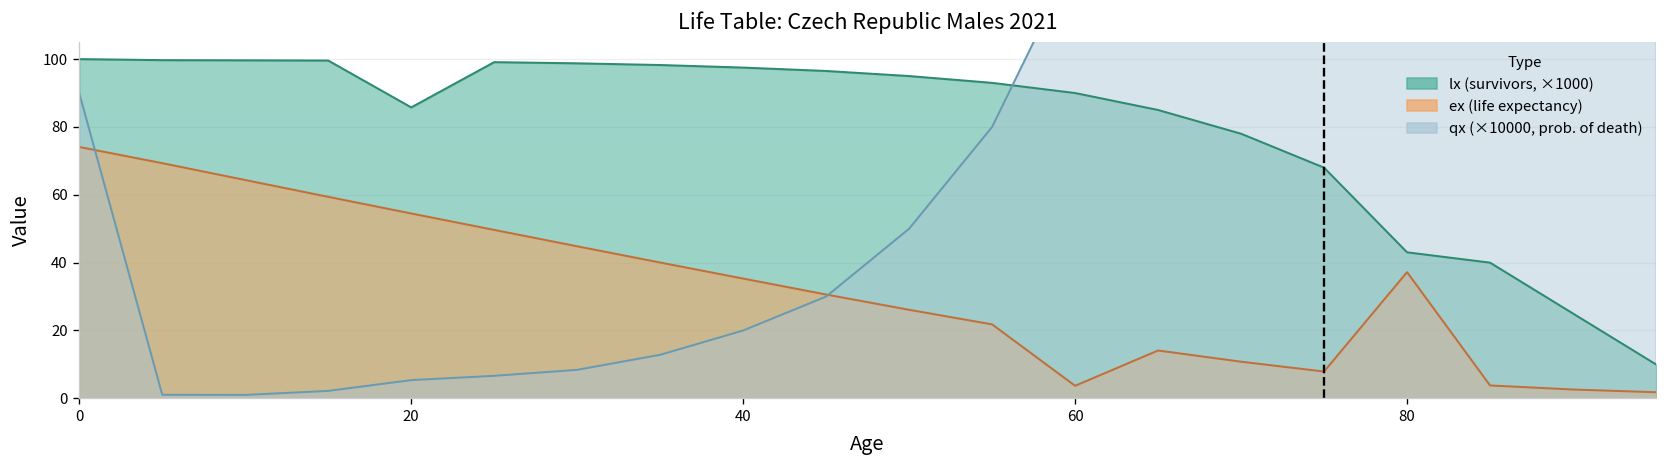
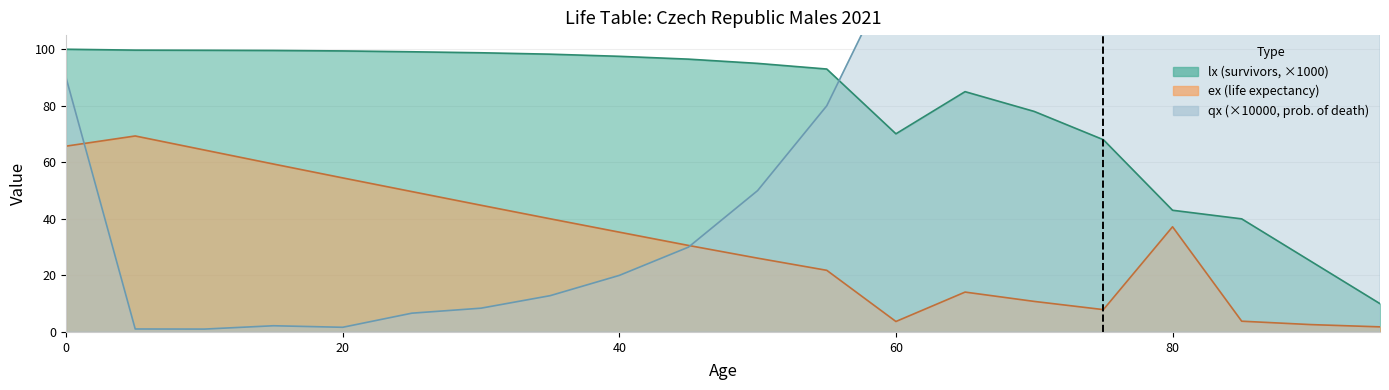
ex (life expectancy), 0: 74 -> 66
lx (survivors, ×1000), 20: 86 -> 99
qx (×10000, prob. of death), 20: 5 -> 2
lx (survivors, ×1000), 60: 90 -> 70
